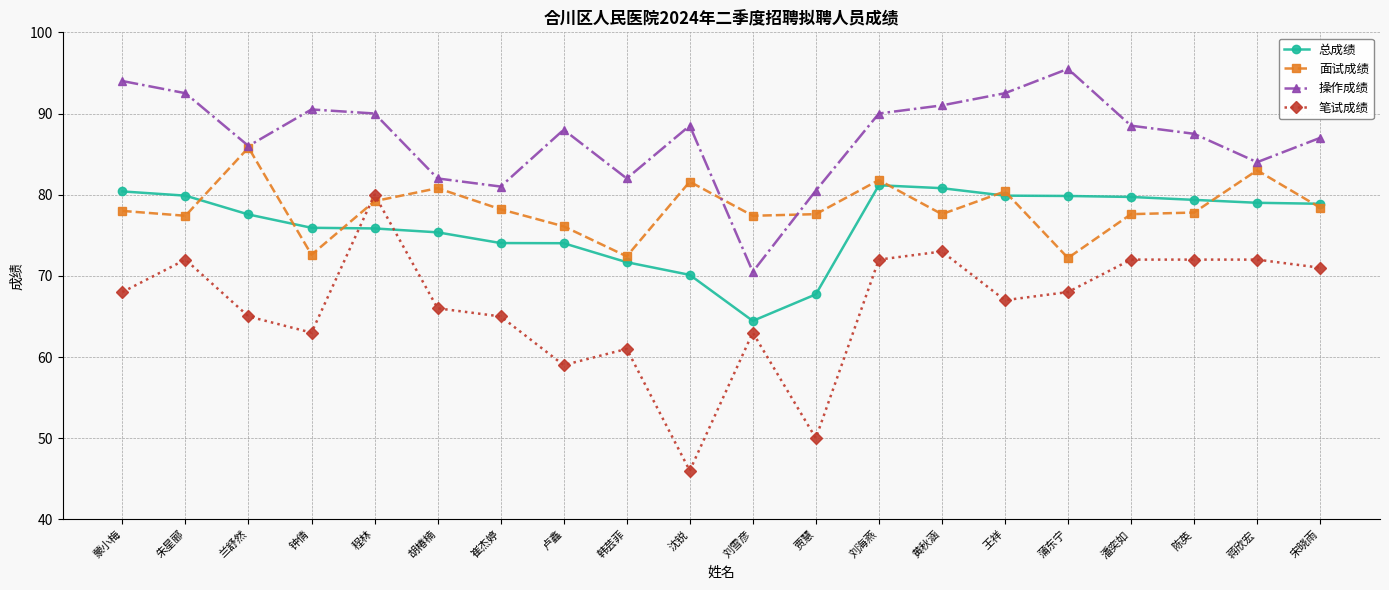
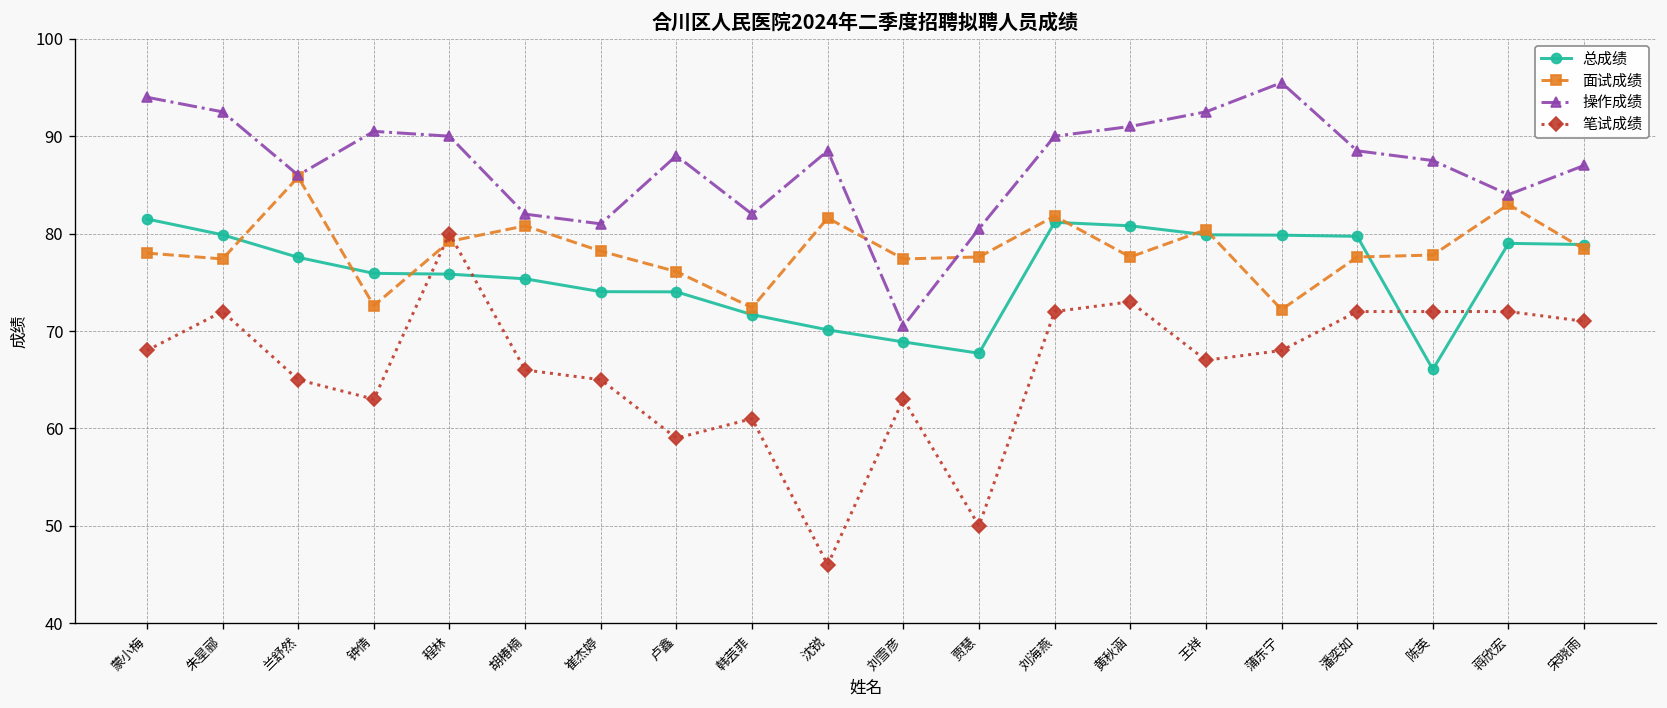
总成绩, 蒙小梅: 80 -> 82
总成绩, 刘雪彦: 64 -> 69
总成绩, 陈英: 79 -> 66
